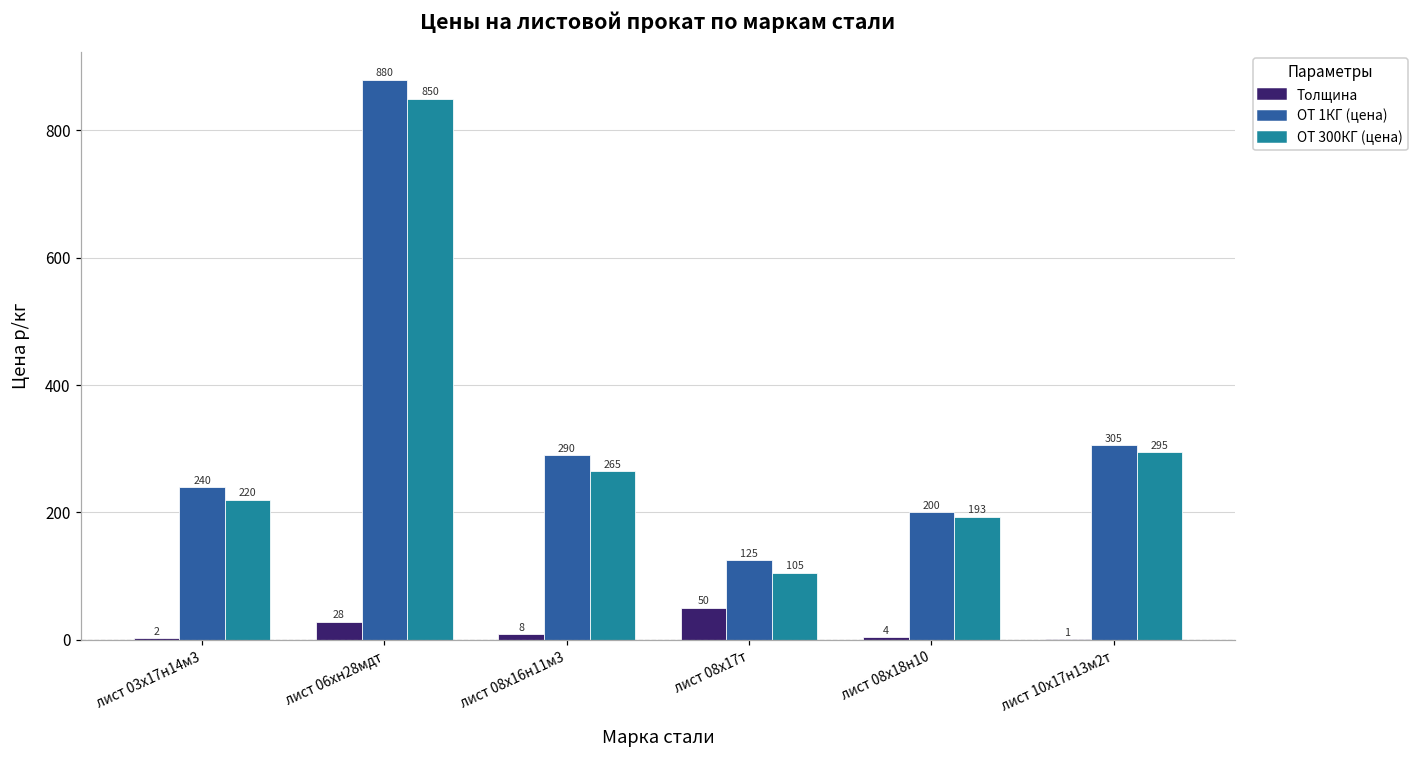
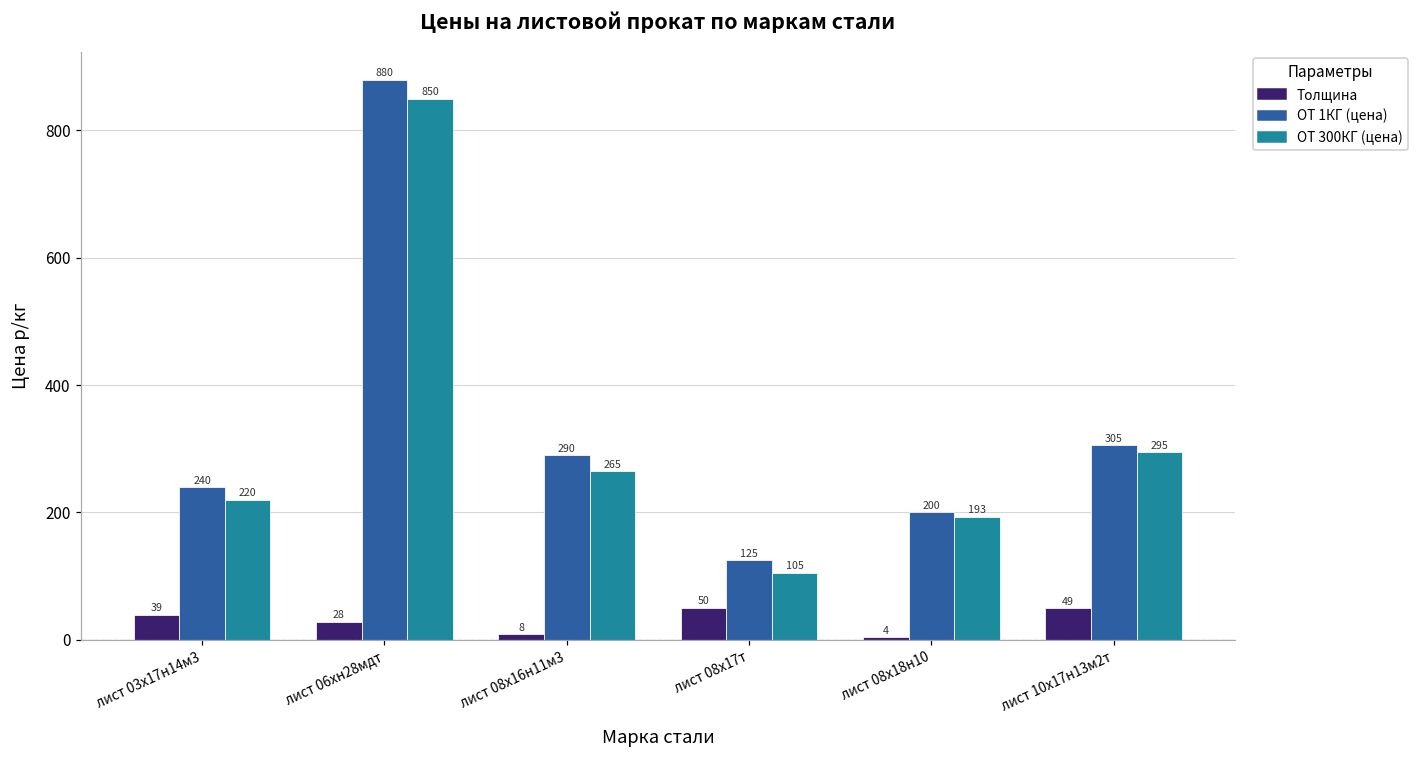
Толщина, лист 03х17н14м3: 2 -> 39
Толщина, лист 10х17н13м2т: 1 -> 49
